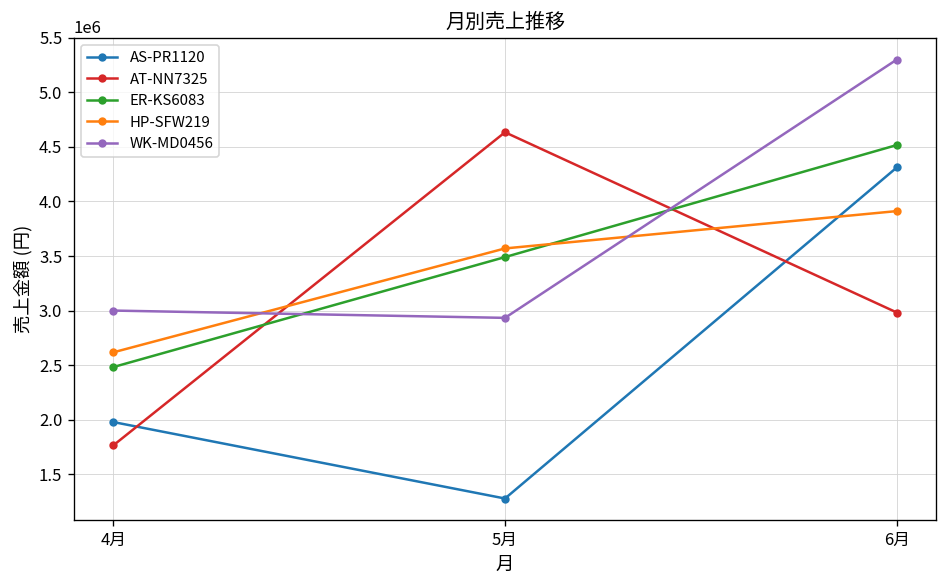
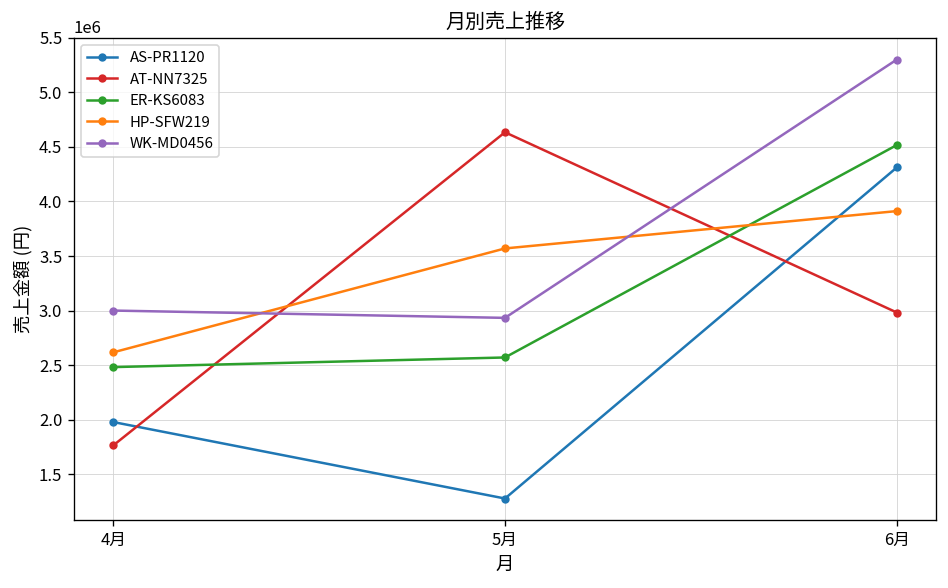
ER-KS6083, 5月: 3500000 -> 2600000
